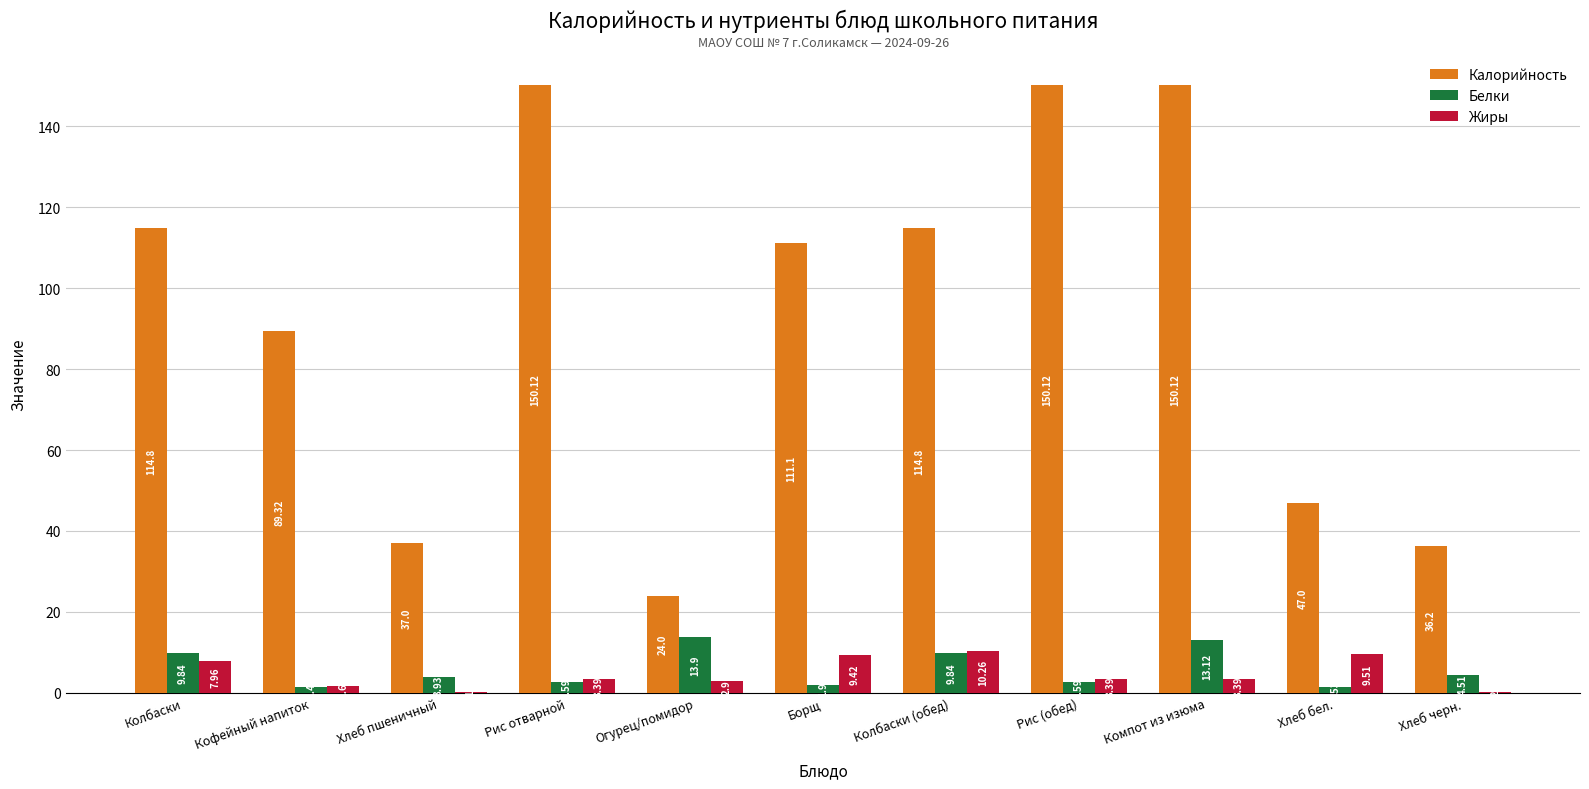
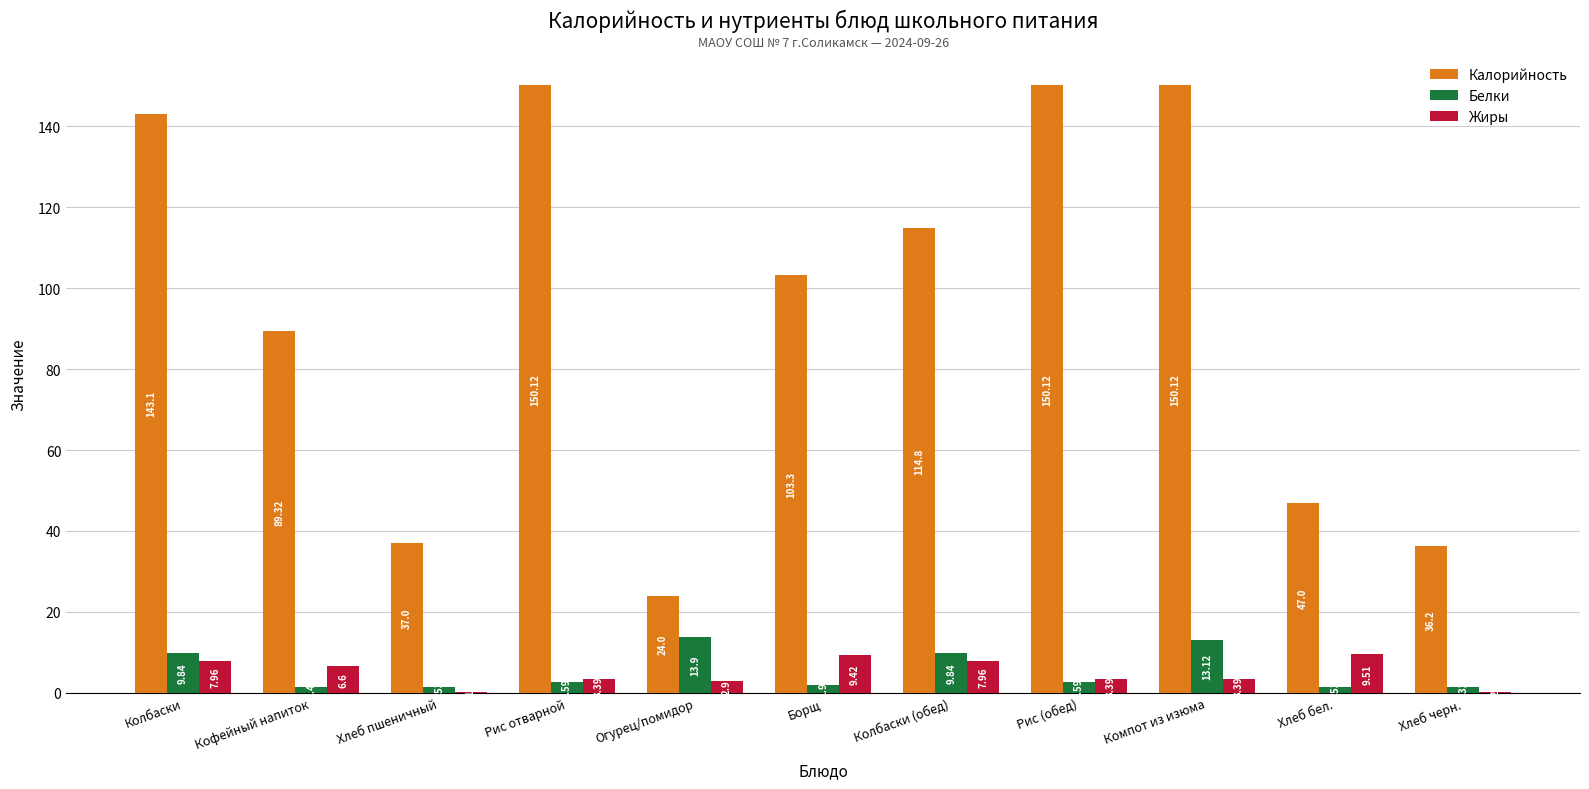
Калорийность, Колбаски: 114.8 -> 143.1
Жиры, Кофейный напиток: 2 -> 7
Белки, Хлеб пшеничный: 4 -> 2
Калорийность, Борщ: 111.1 -> 103.3
Жиры, Колбаски (обед): 10.26 -> 7.96
Белки, Хлеб черн.: 5 -> 1
